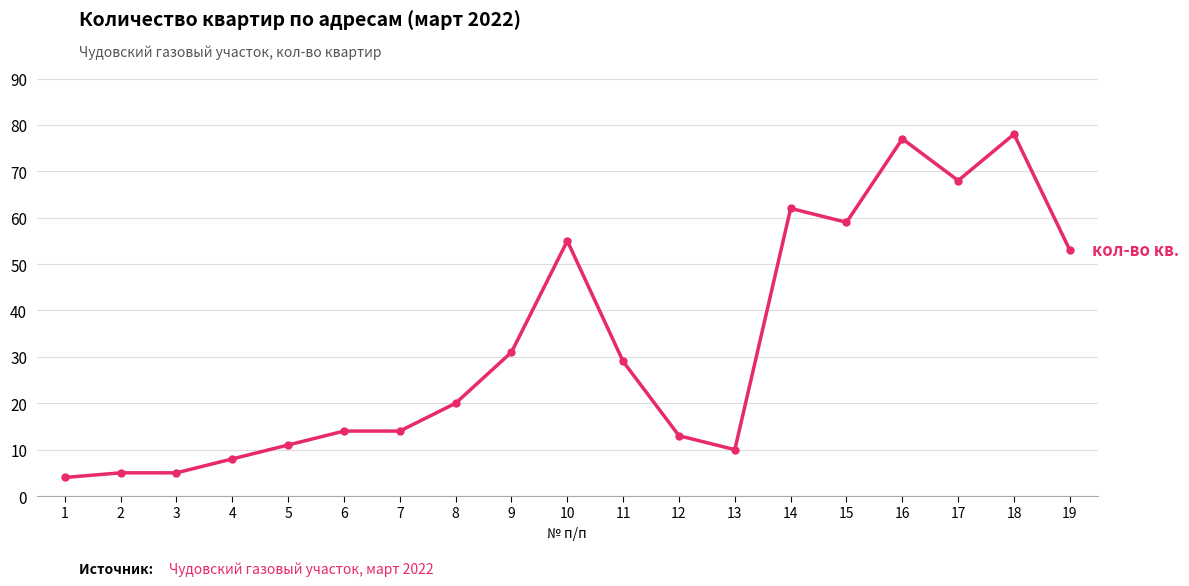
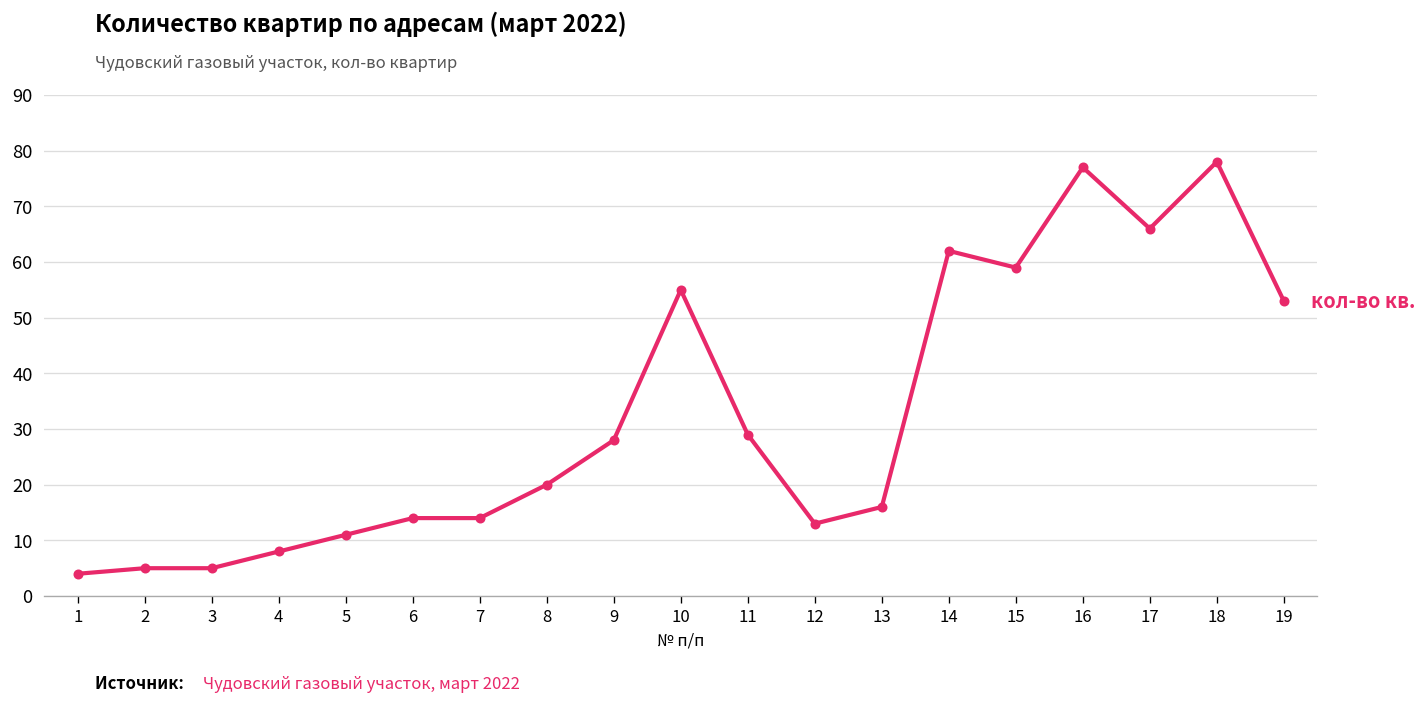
9: 31 -> 28
13: 10 -> 16
17: 68 -> 66
